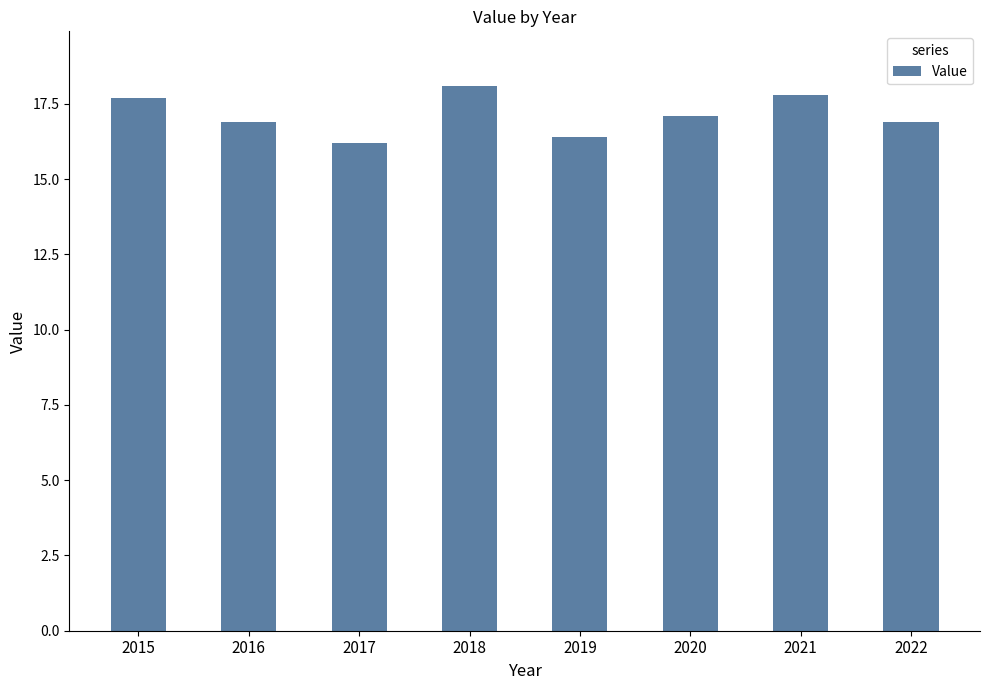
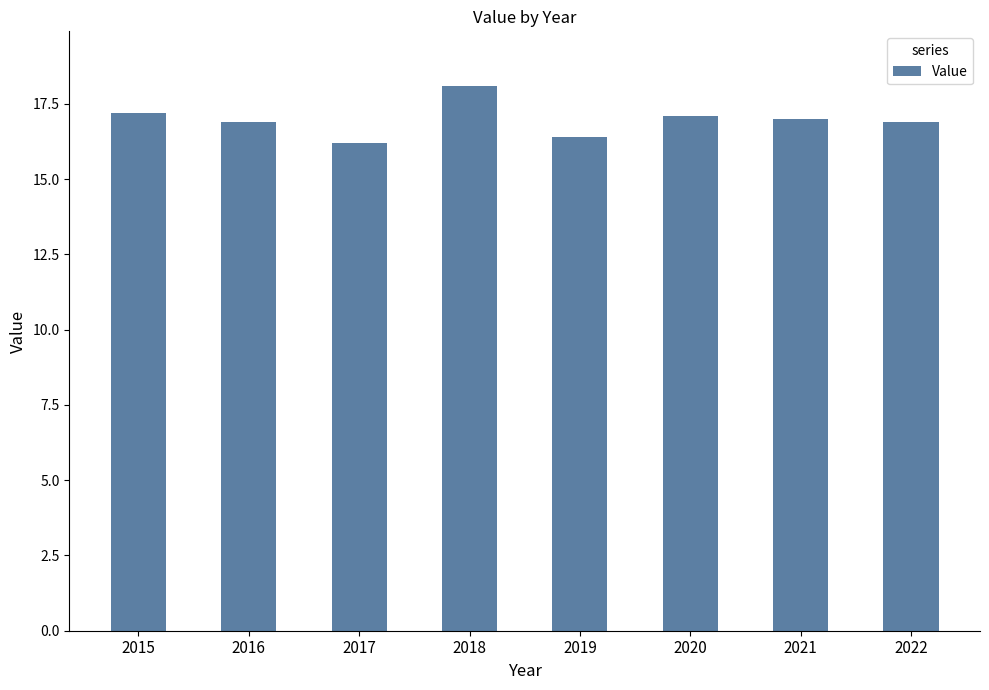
2015: 17.7 -> 17.2
2021: 17.8 -> 17.0
